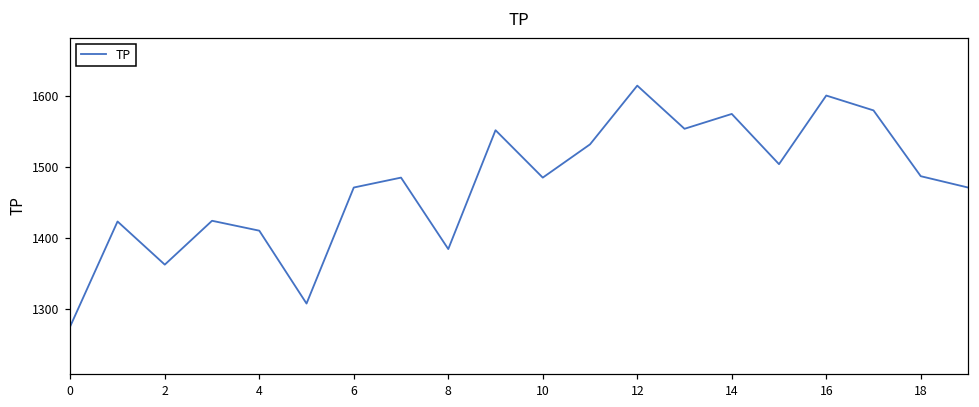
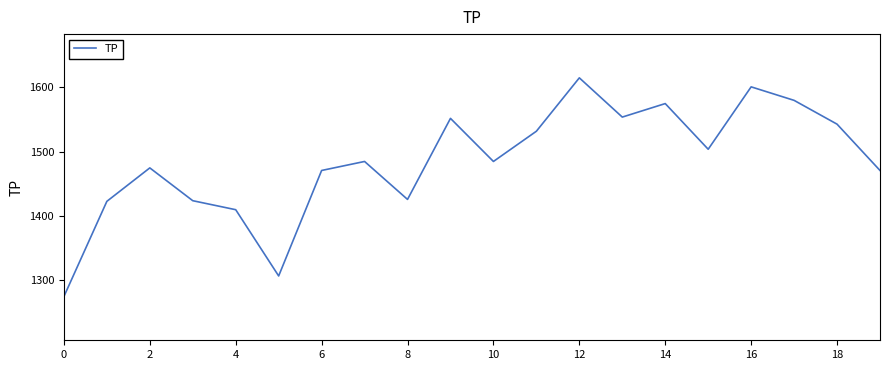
2: 1360 -> 1480
8: 1380 -> 1430
18: 1490 -> 1540
